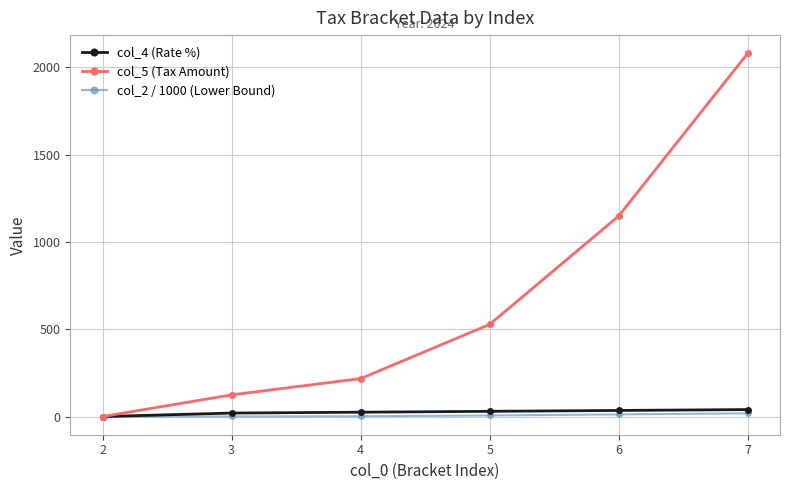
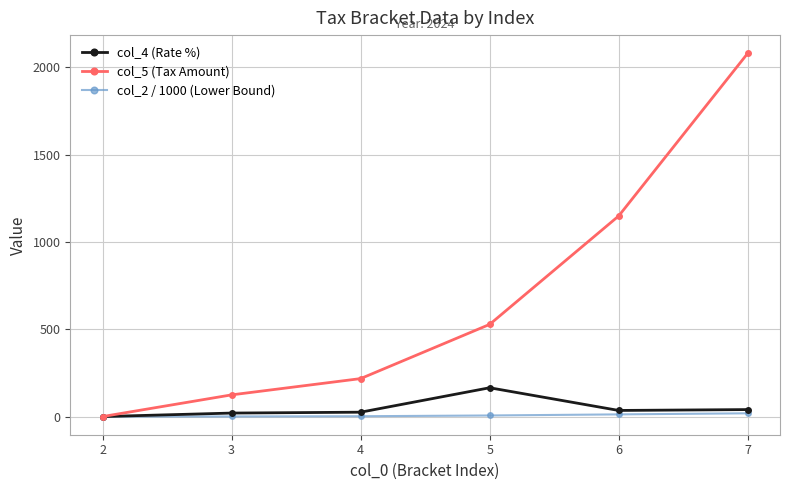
col_4 (Rate %), 5: 30 -> 170
